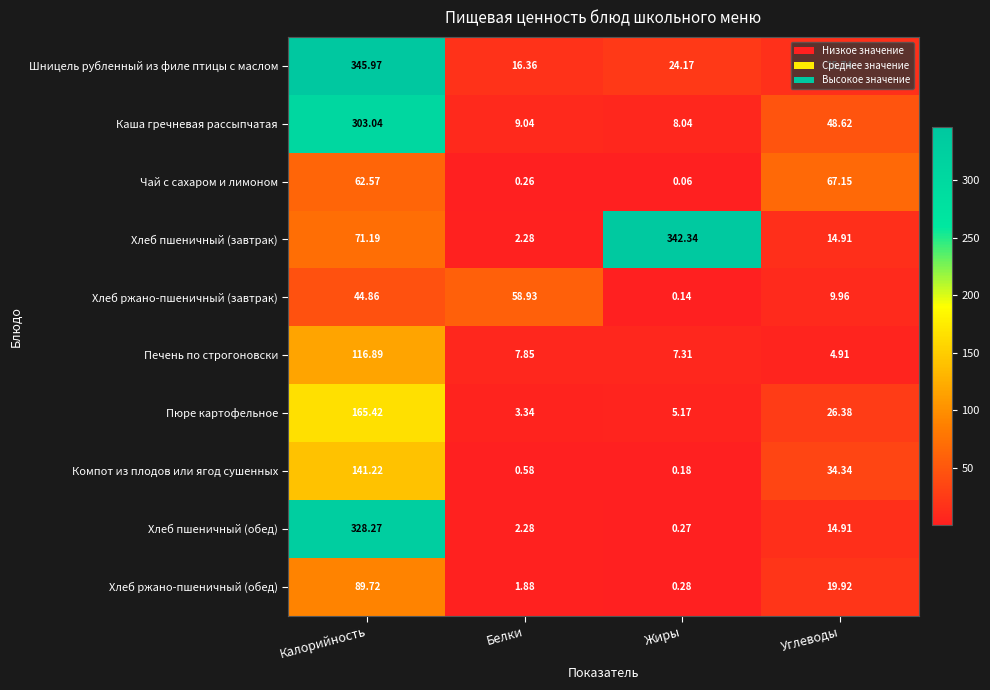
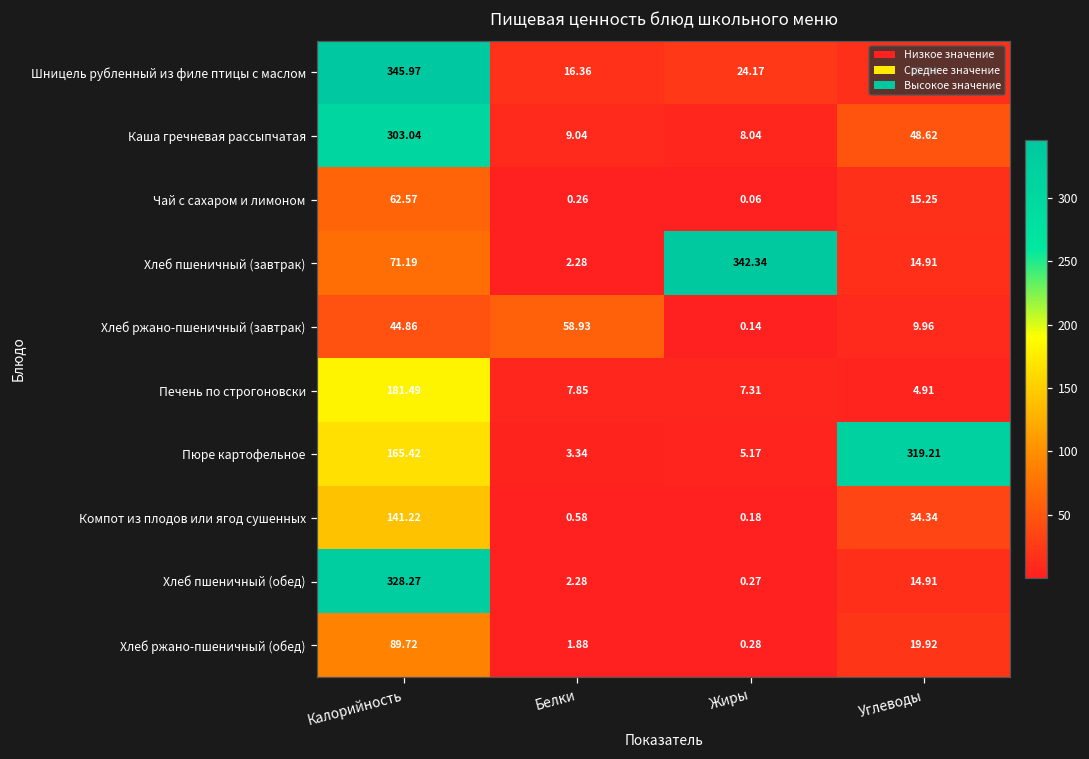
Чай с сахаром и лимоном, Углеводы: 67.15 -> 15.25
Печень по строгоновски, Калорийность: 116.89 -> 181.49
Пюре картофельное, Углеводы: 26.38 -> 319.21
